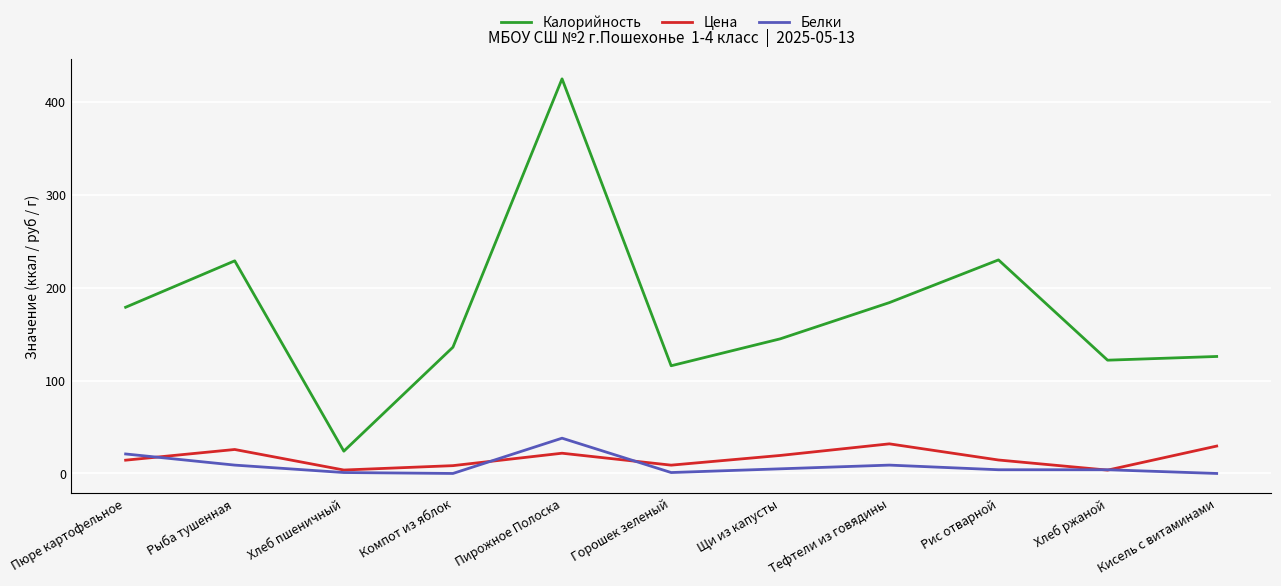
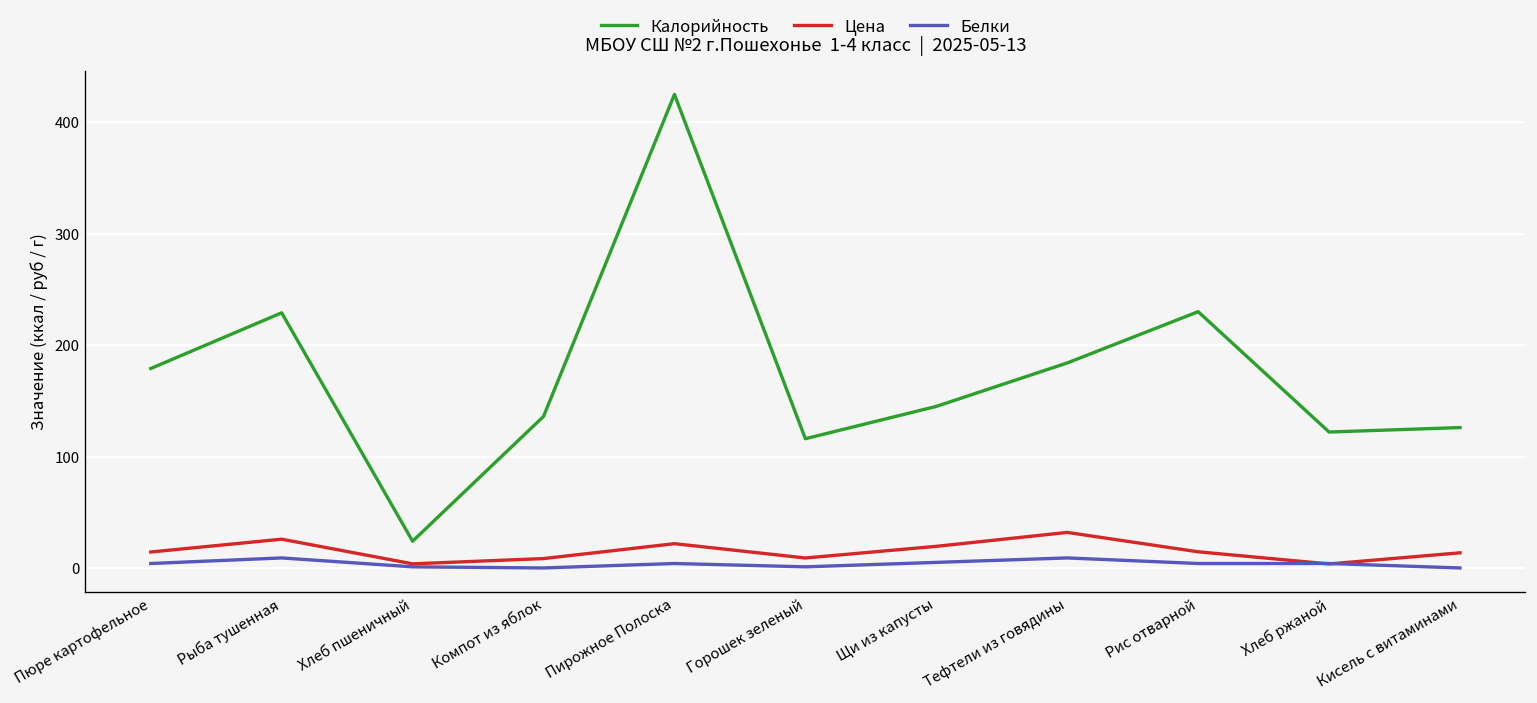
Белки, Пюре картофельное: 20 -> 0
Белки, Пирожное Полоска: 40 -> 0
Цена, Кисель с витаминами: 30 -> 10
